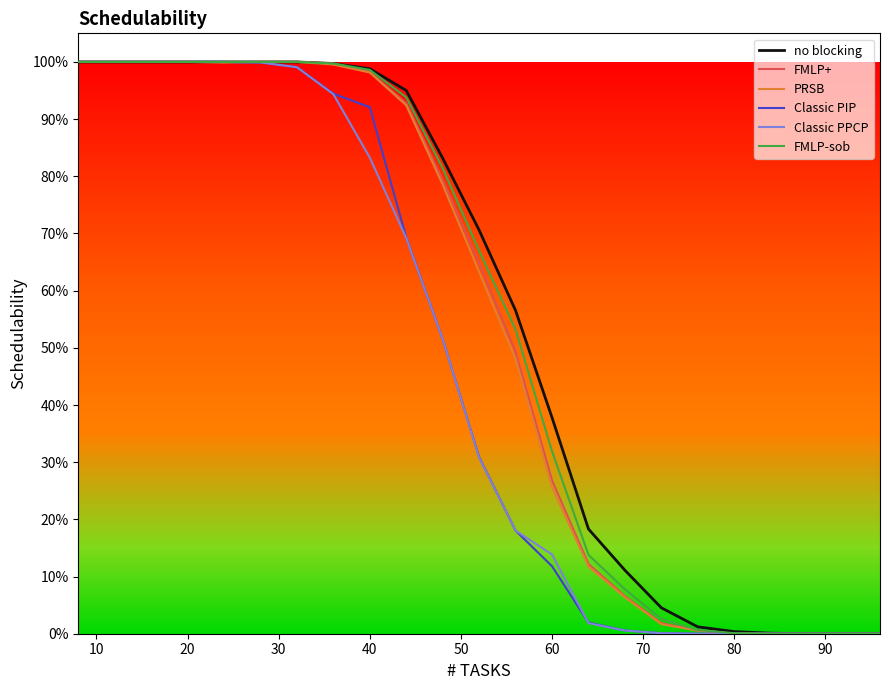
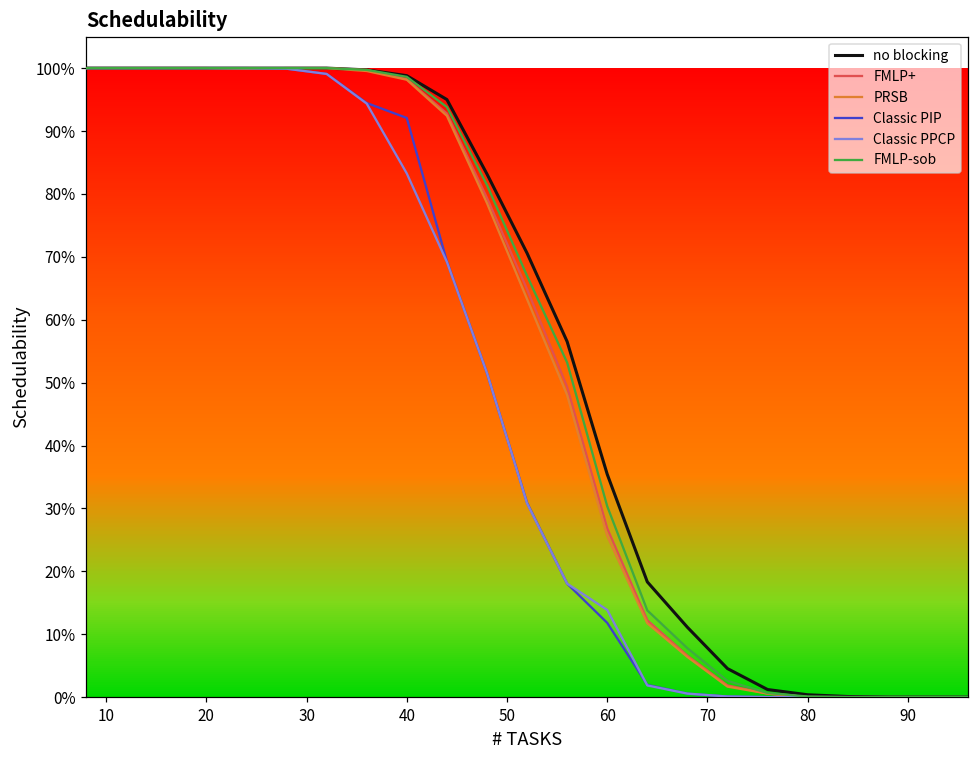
no blocking, 60: 38% -> 35%
FMLP-sob, 60: 32% -> 30%
